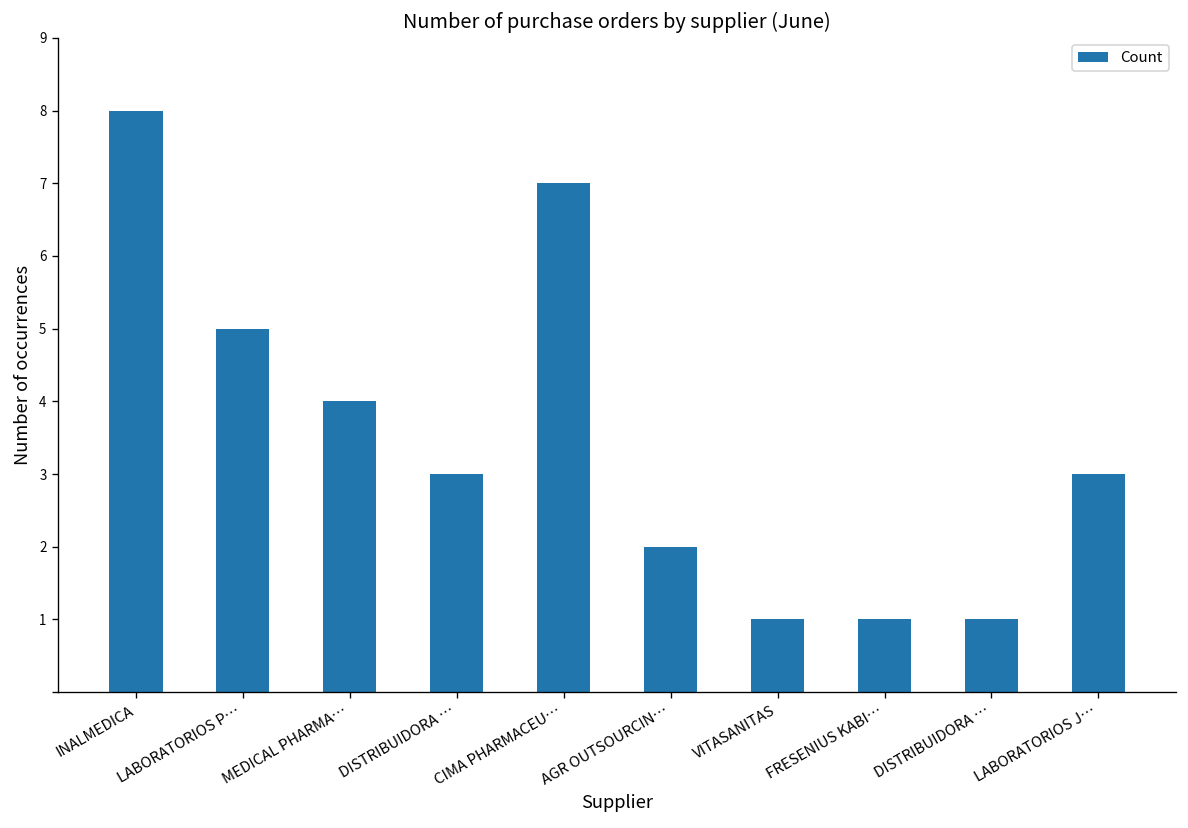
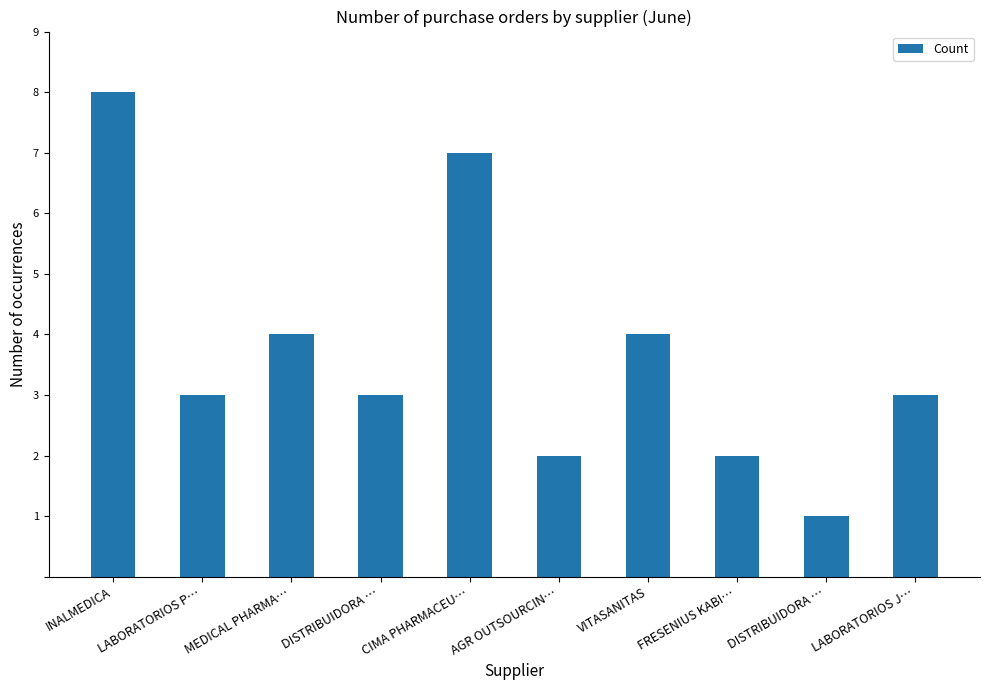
LABORATORIOS P…: 5 -> 3
VITASANITAS: 1 -> 4
FRESENIUS KABI…: 1 -> 2
